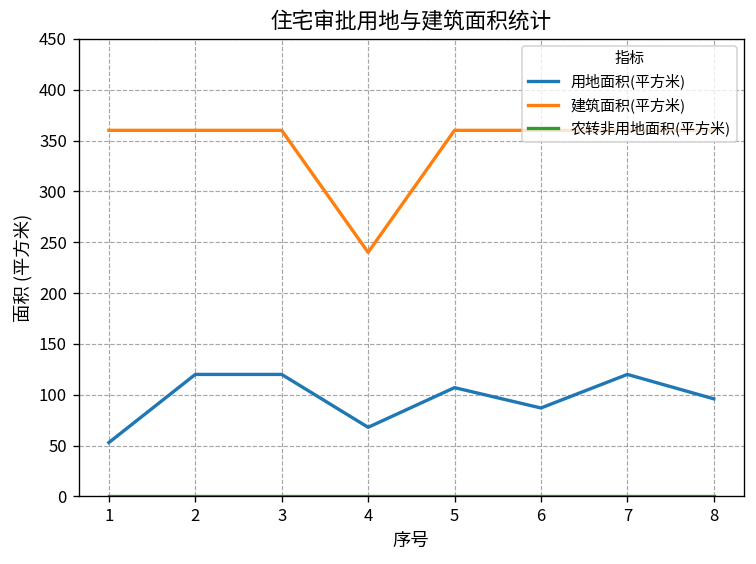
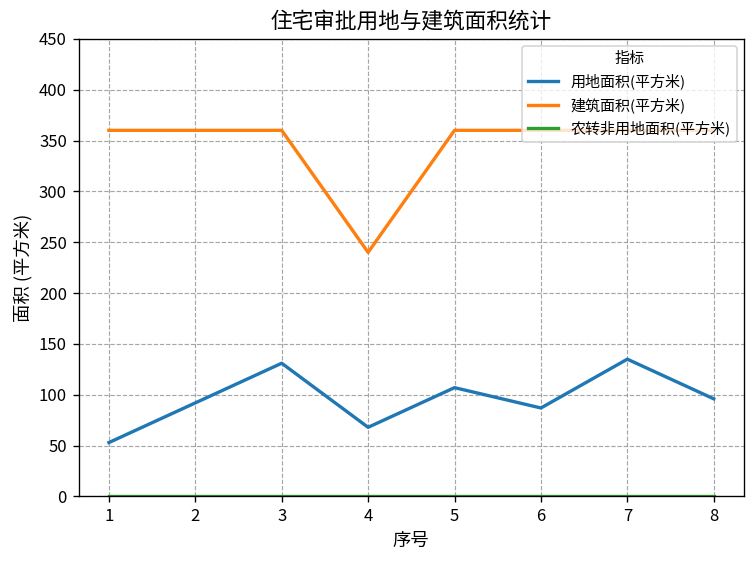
用地面积(平方米), 2: 120 -> 90
用地面积(平方米), 3: 120 -> 130
用地面积(平方米), 7: 120 -> 140
